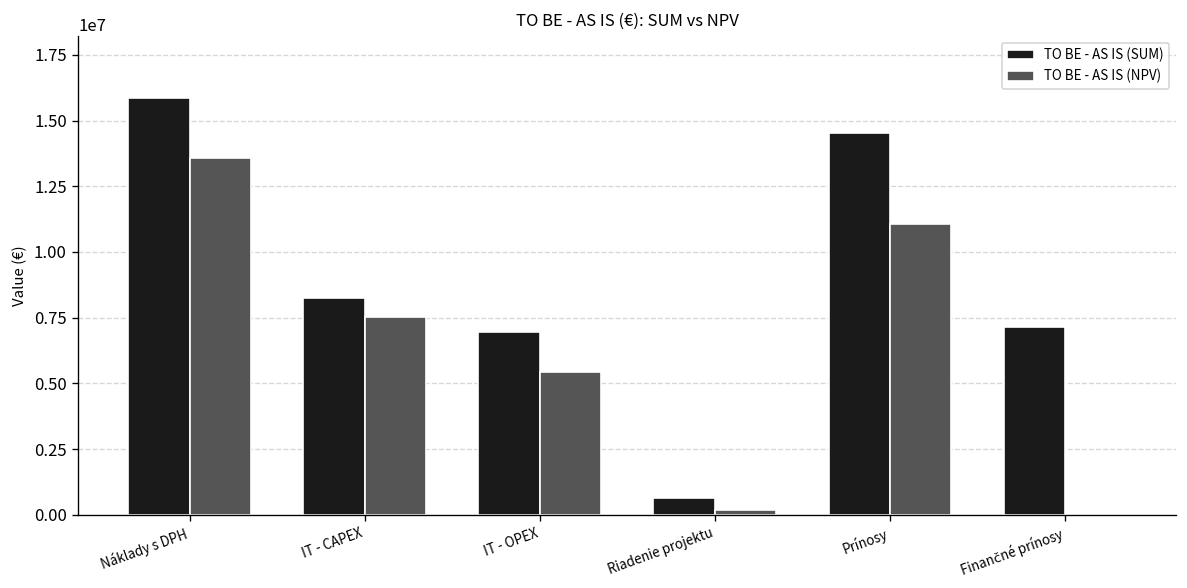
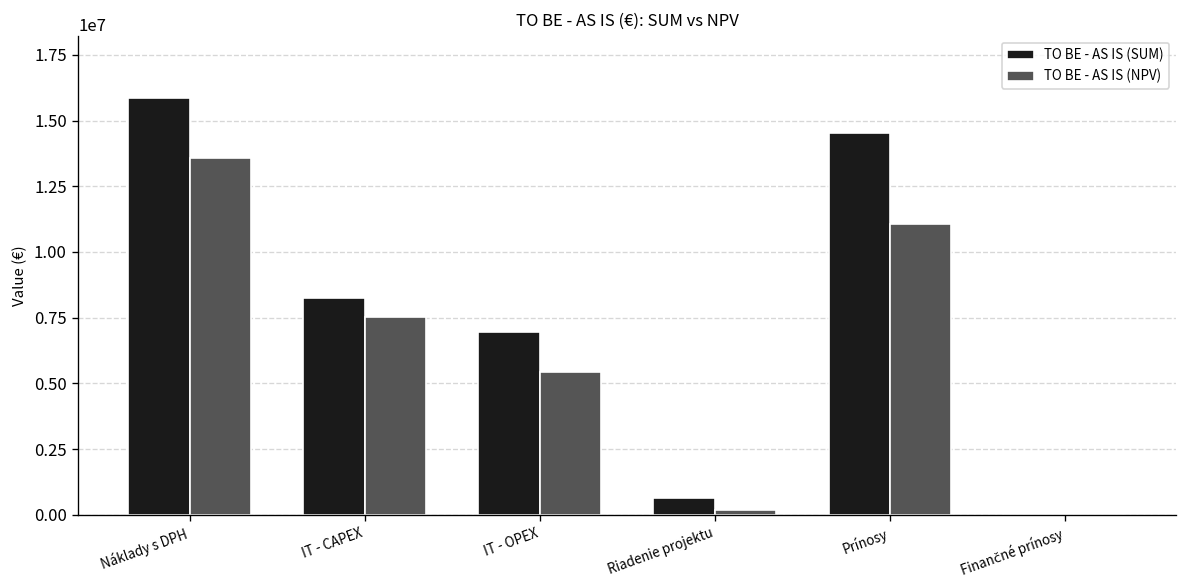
TO BE - AS IS (SUM), Finančné prínosy: 7100000 -> 0
